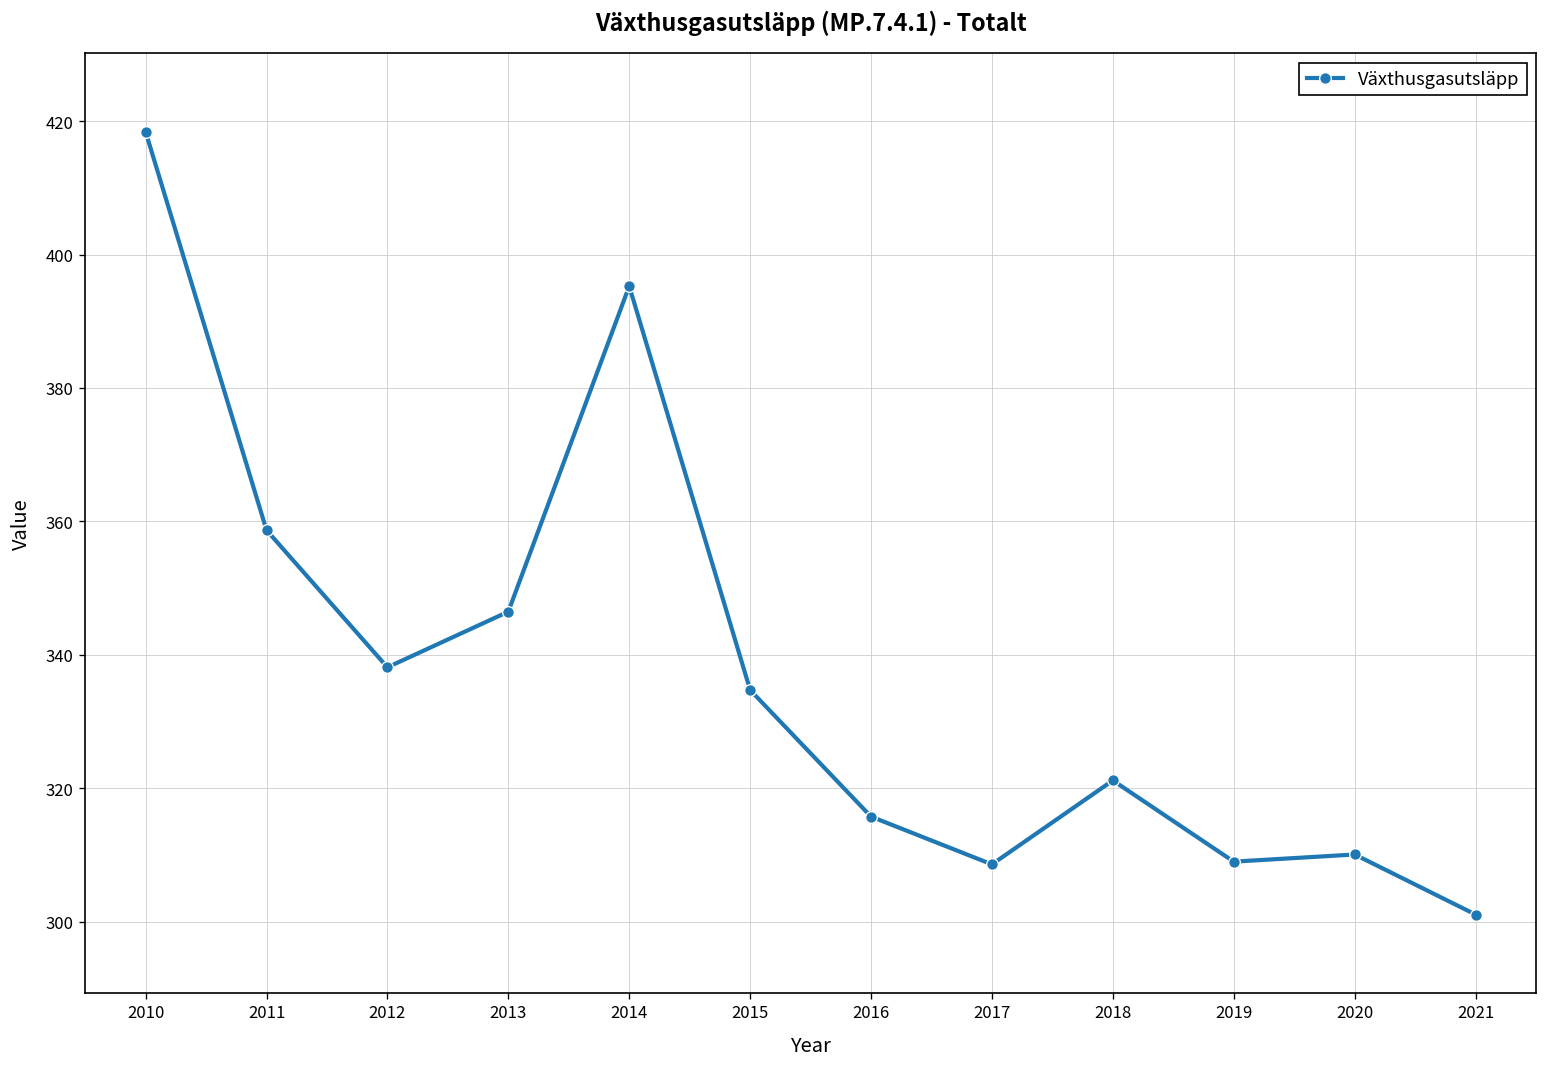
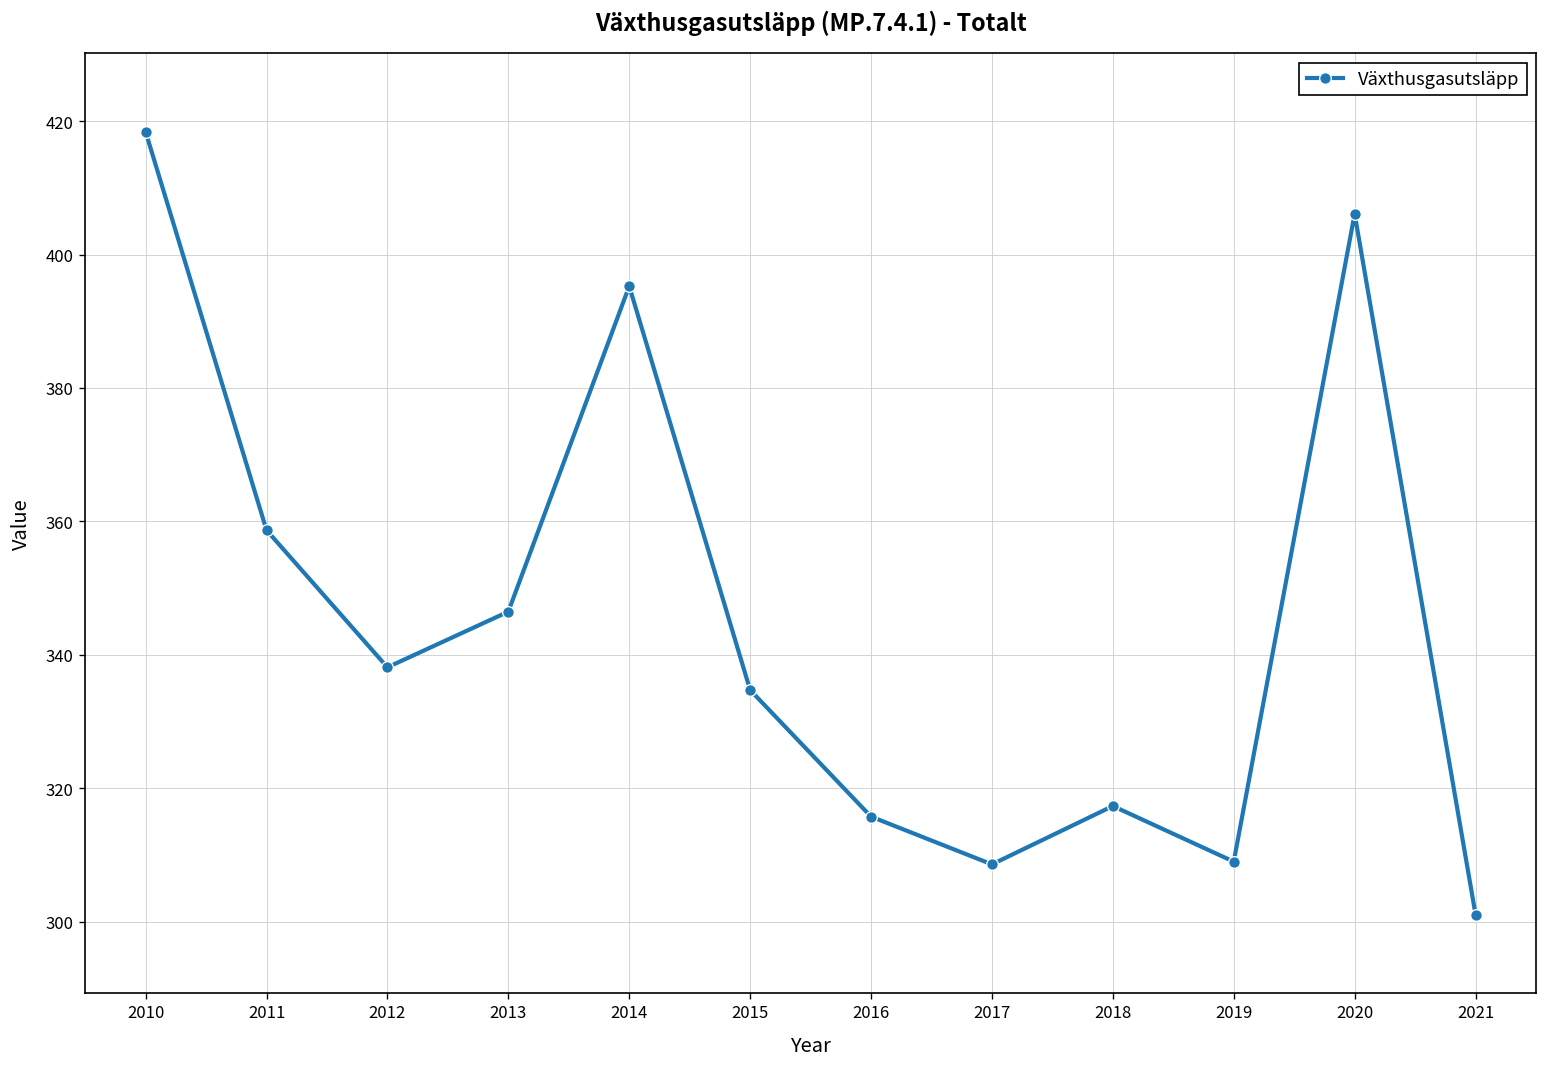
2018: 321 -> 317
2020: 310 -> 406
